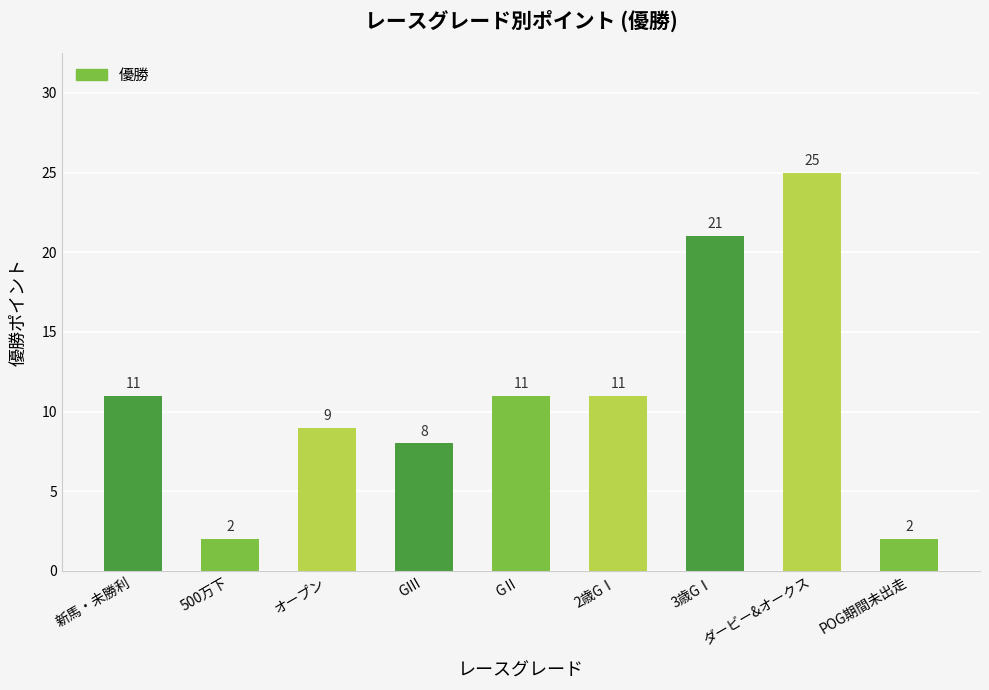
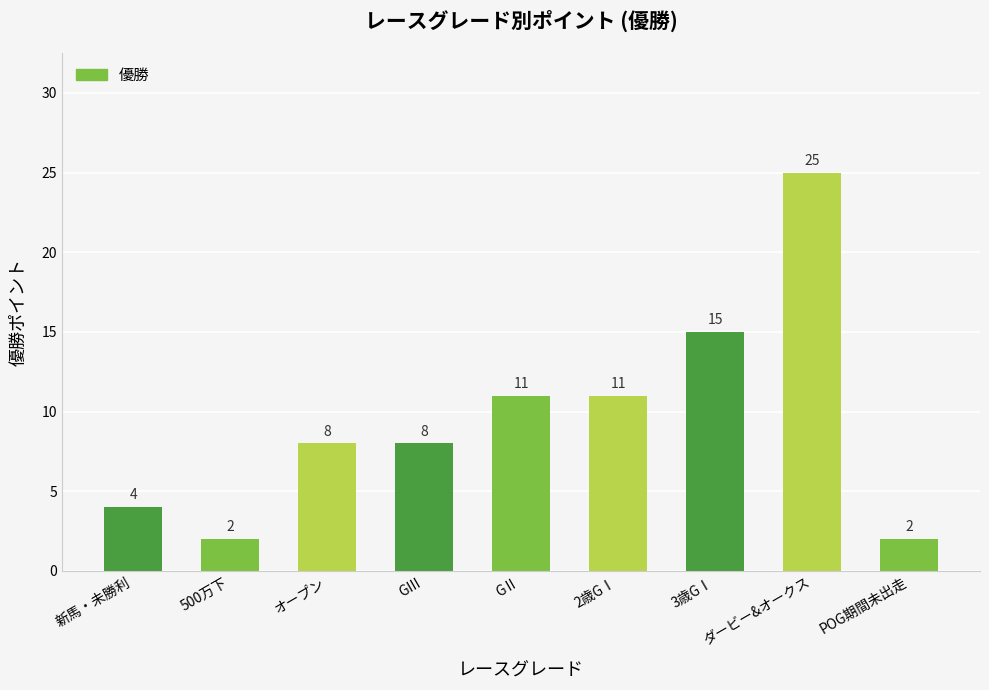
新馬・未勝利: 11 -> 4
オープン: 9 -> 8
3歳GⅠ: 21 -> 15
